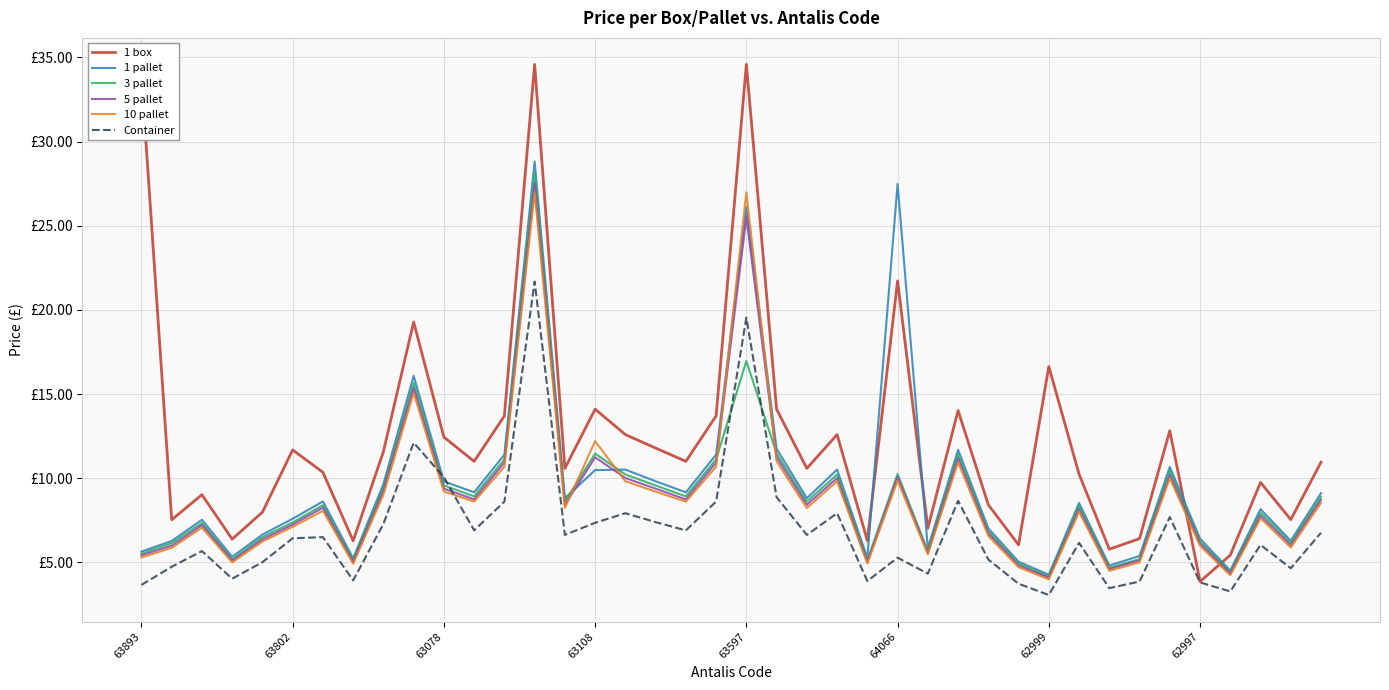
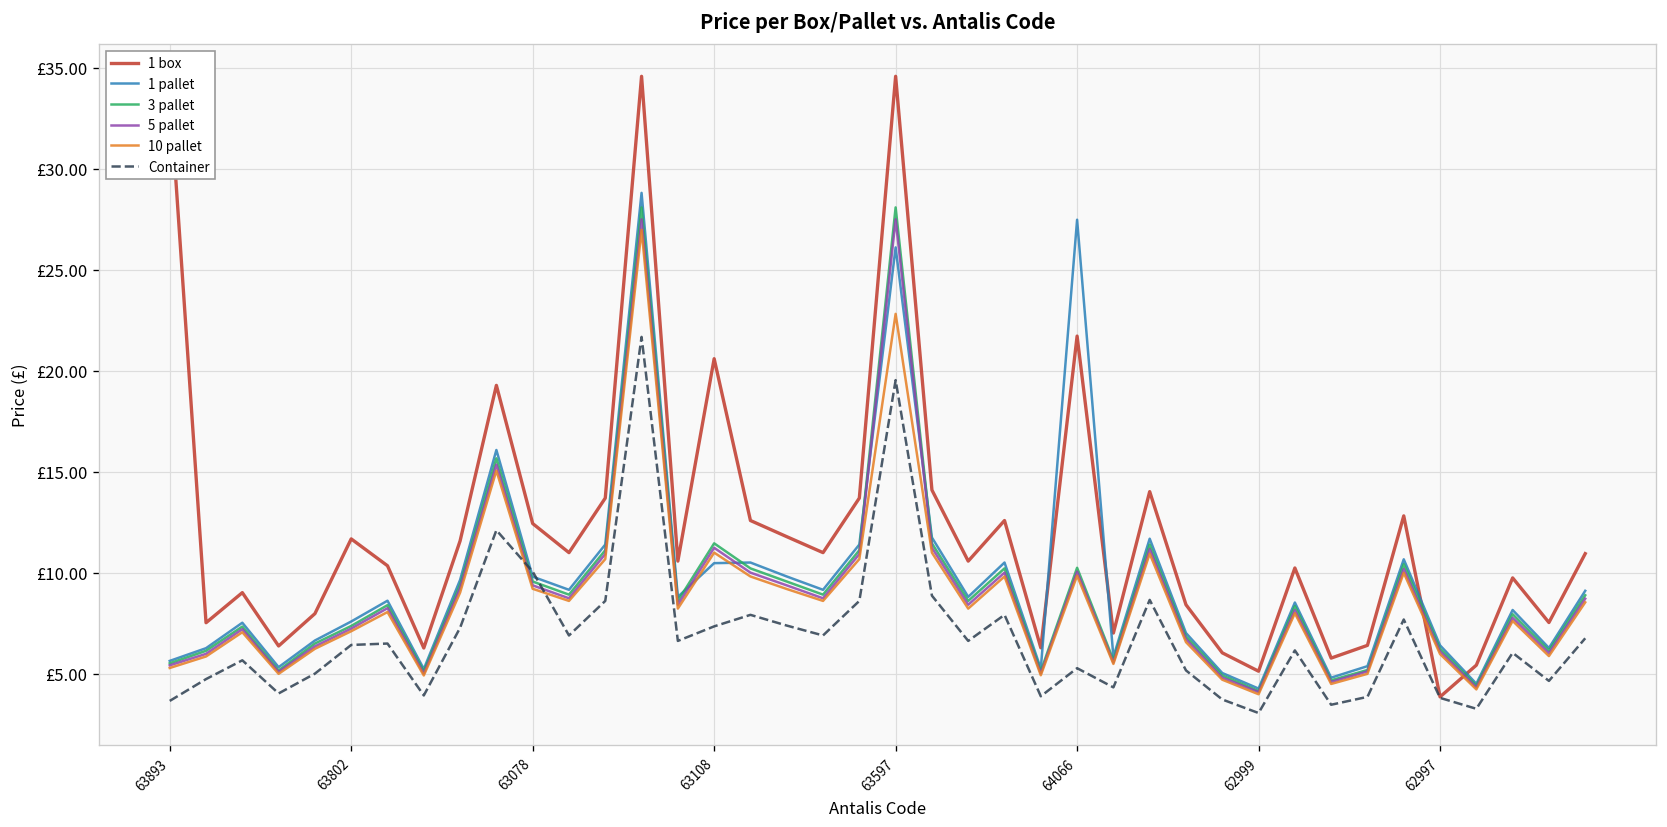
1 box, 63108: £14.1 -> £20.6
10 pallet, 63108: £12.2 -> £11.0
3 pallet, 63597: £17.0 -> £28.1
5 pallet, 63597: £25.5 -> £27.5
10 pallet, 63597: £27.0 -> £22.8
1 box, 62999: £16.6 -> £5.1
